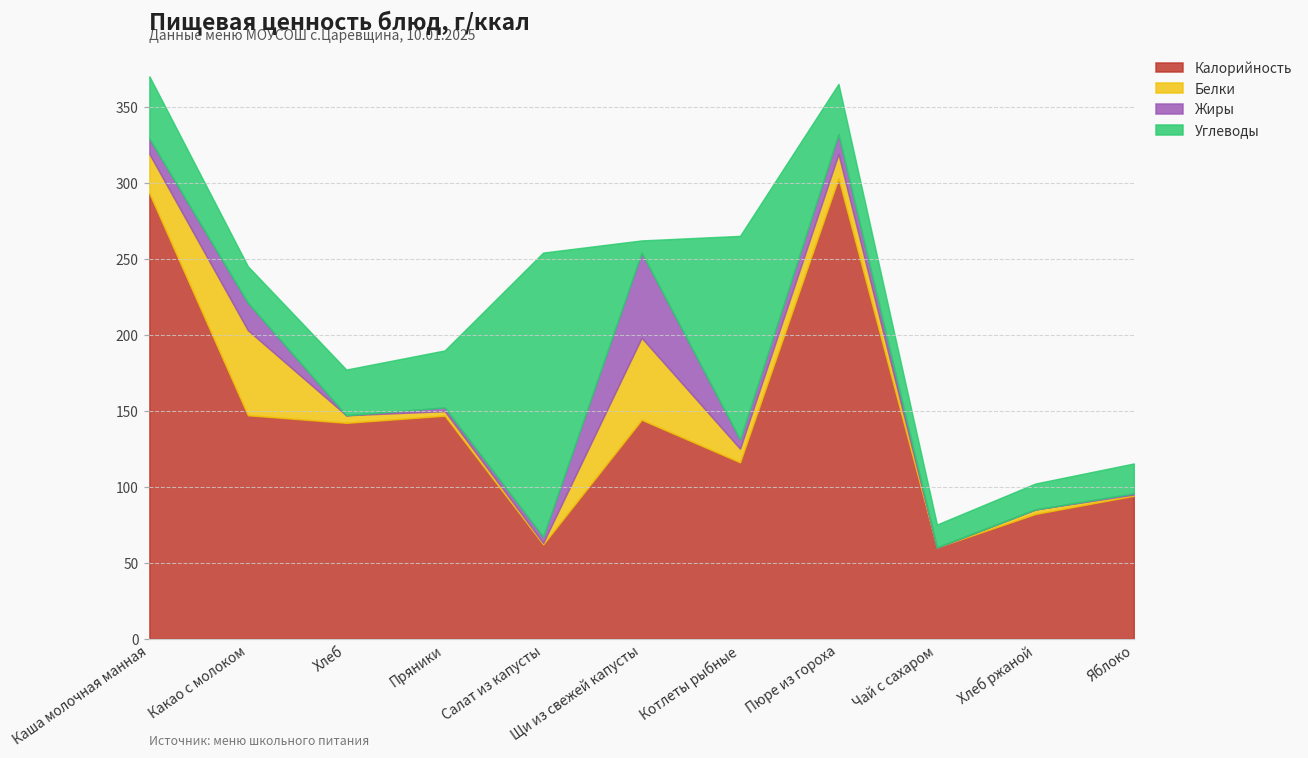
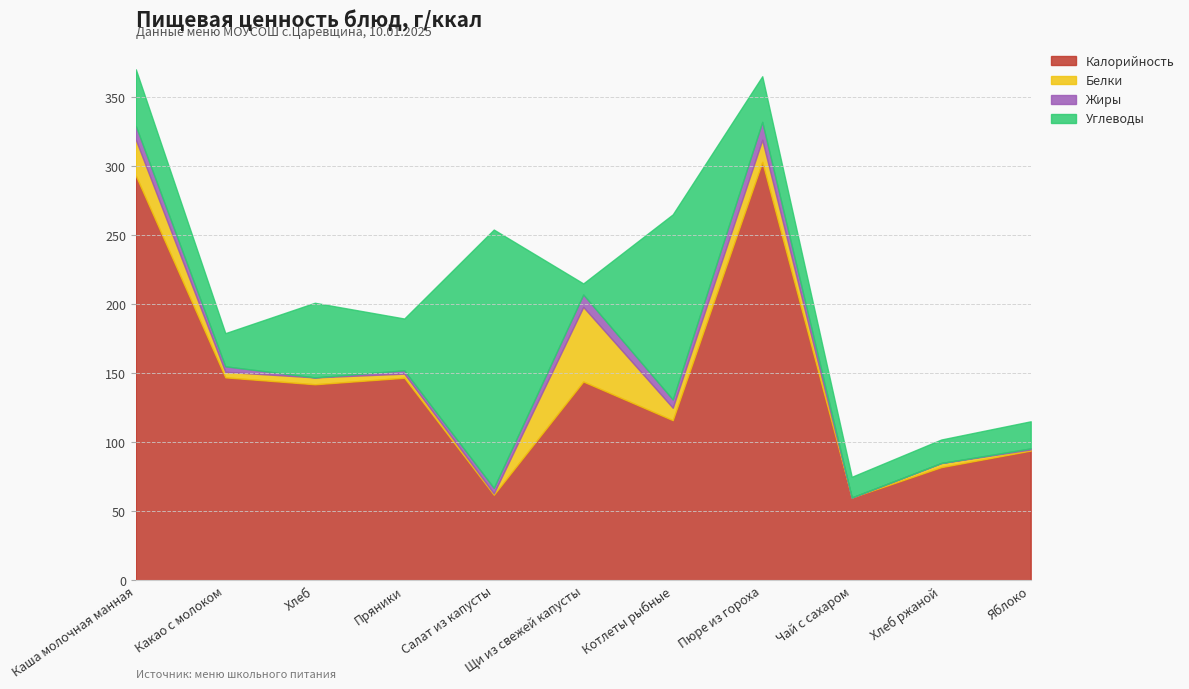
Белки, Какао с молоком: 56 -> 4
Жиры, Какао с молоком: 18 -> 4
Углеводы, Хлеб: 30 -> 54
Жиры, Щи из свежей капусты: 56 -> 9
